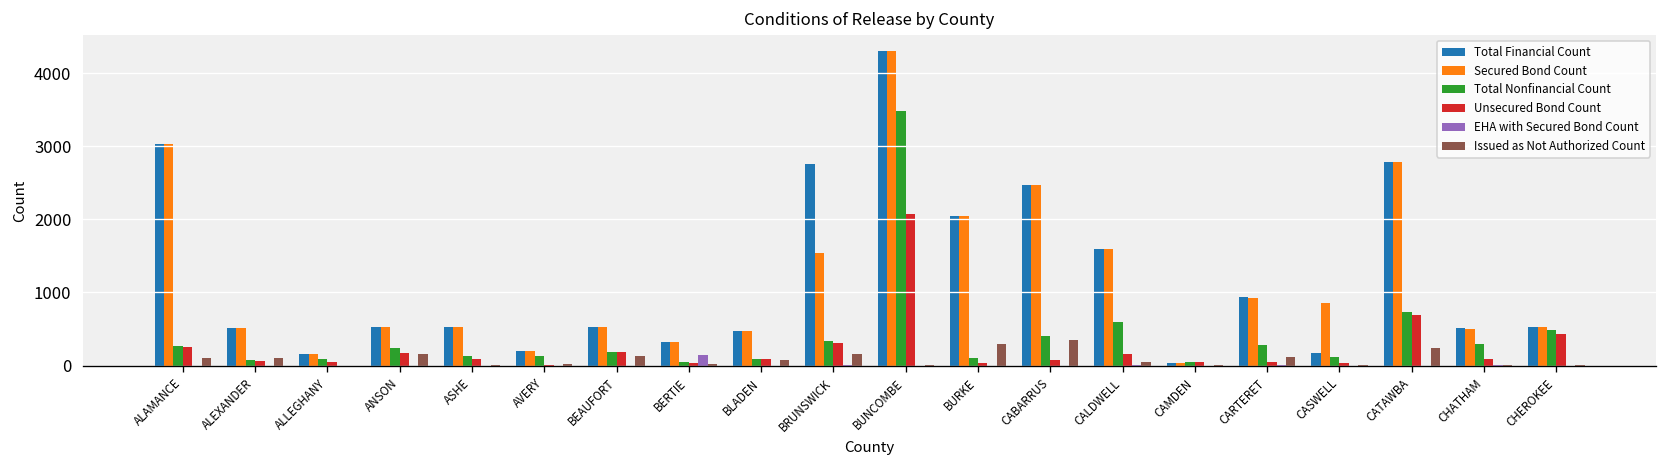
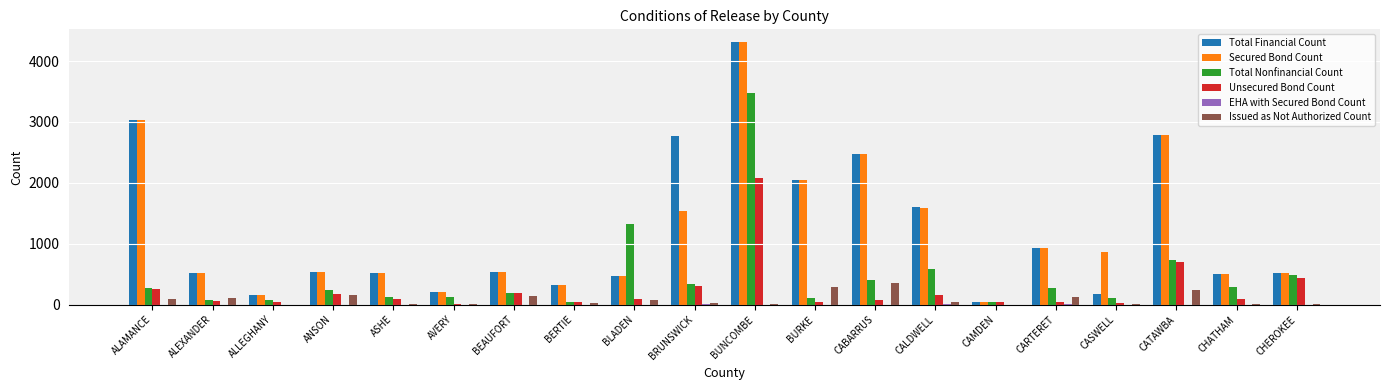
EHA with Secured Bond Count, BERTIE: 100 -> 0
Total Nonfinancial Count, BLADEN: 100 -> 1300
Issued as Not Authorized Count, BRUNSWICK: 200 -> 0
